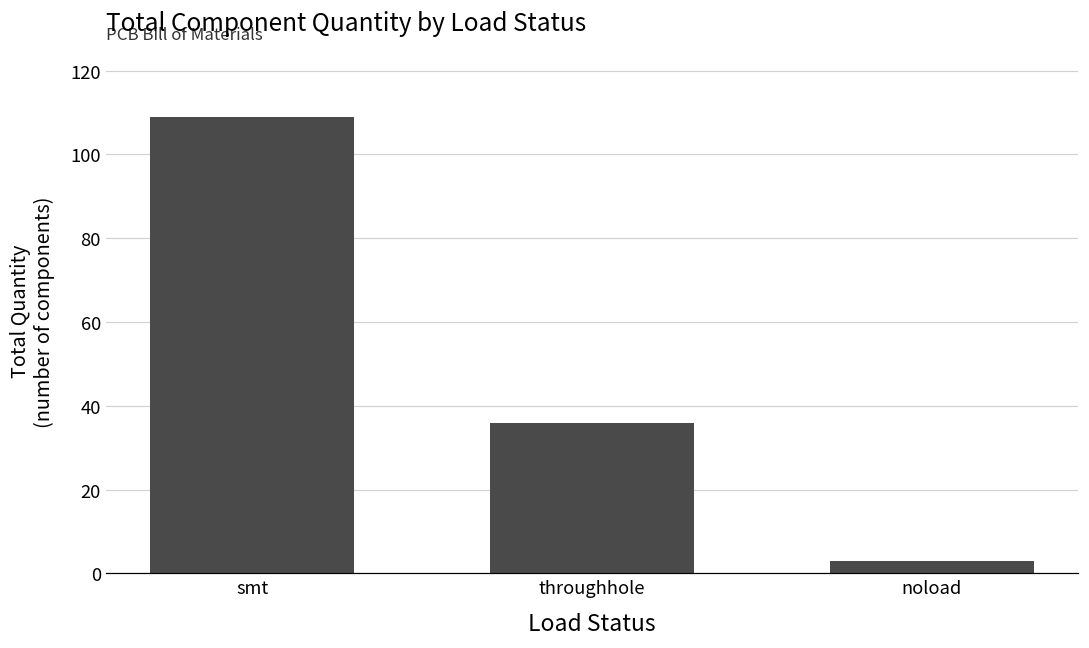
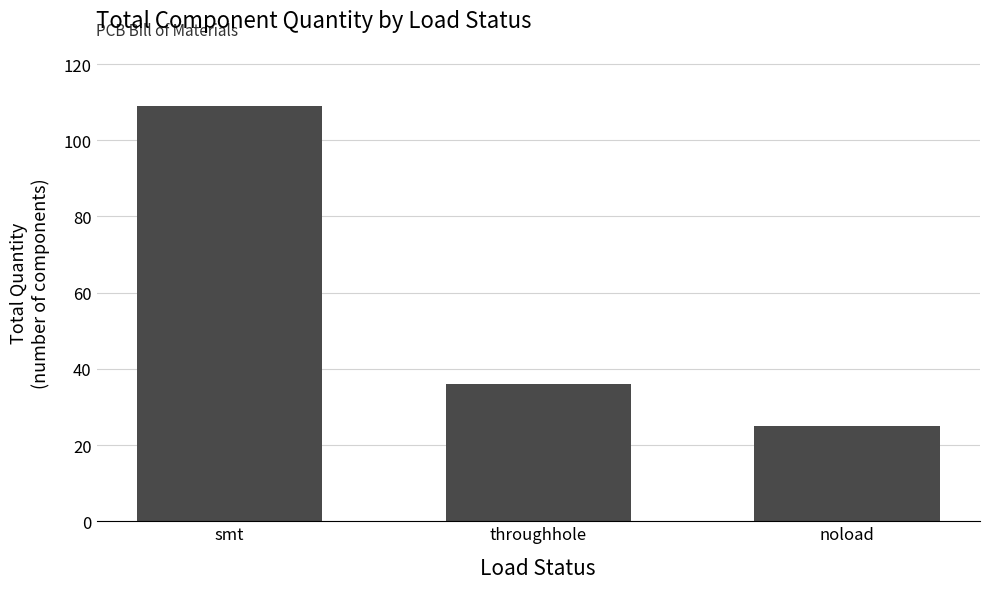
noload: 3 -> 25
